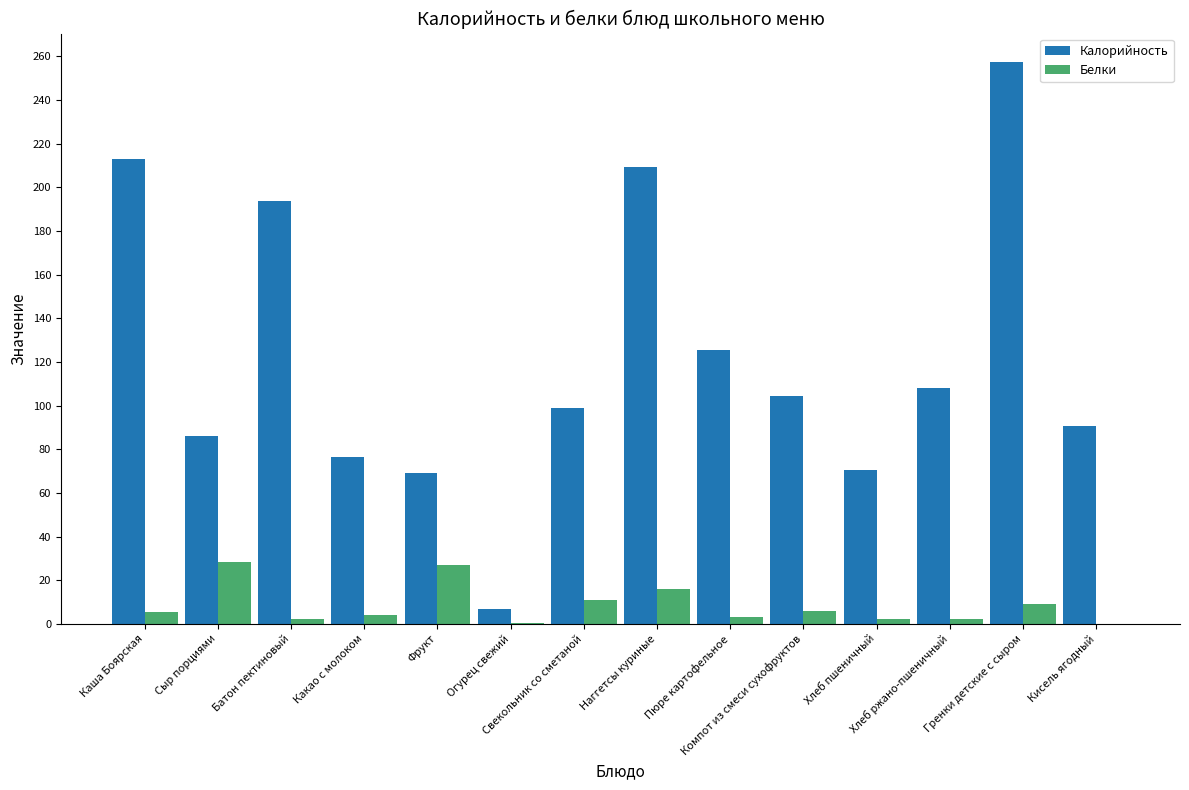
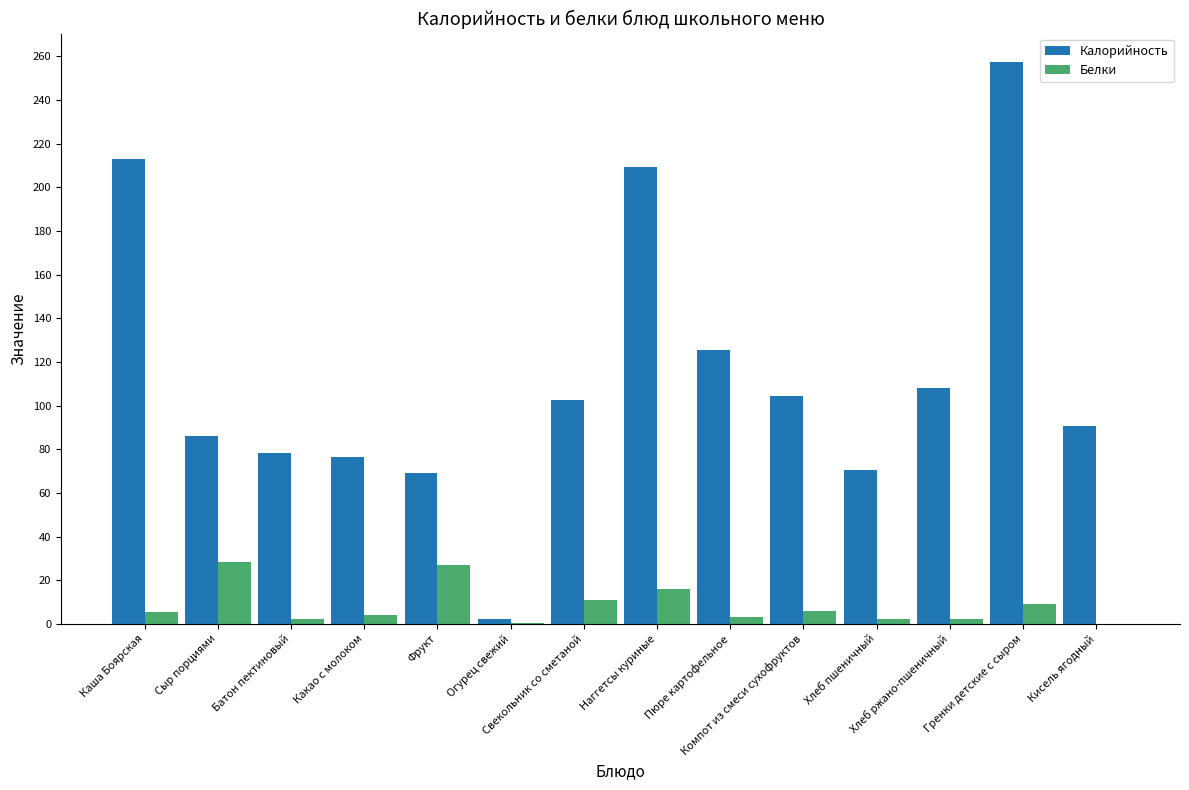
Калорийность, Батон пектиновый: 194 -> 79
Калорийность, Огурец свежий: 7 -> 2
Калорийность, Свекольник со сметаной: 99 -> 103
